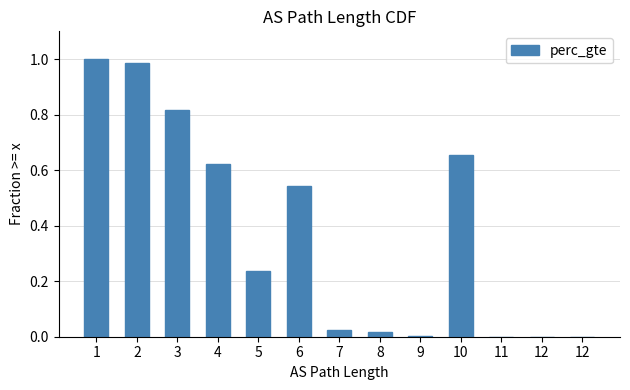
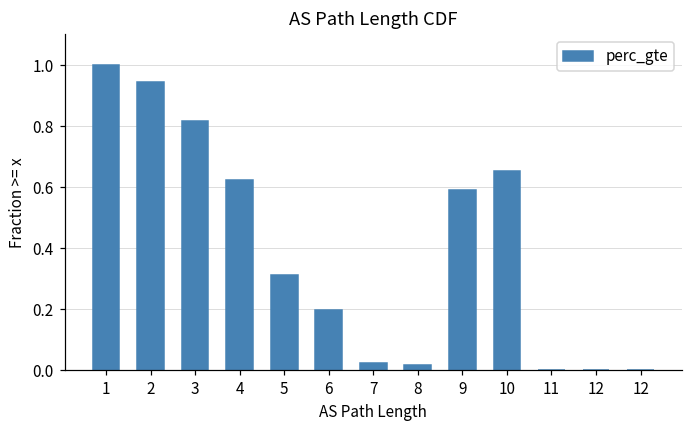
2: 0.99 -> 0.95
5: 0.24 -> 0.31
6: 0.54 -> 0.20
9: 0.00 -> 0.59
